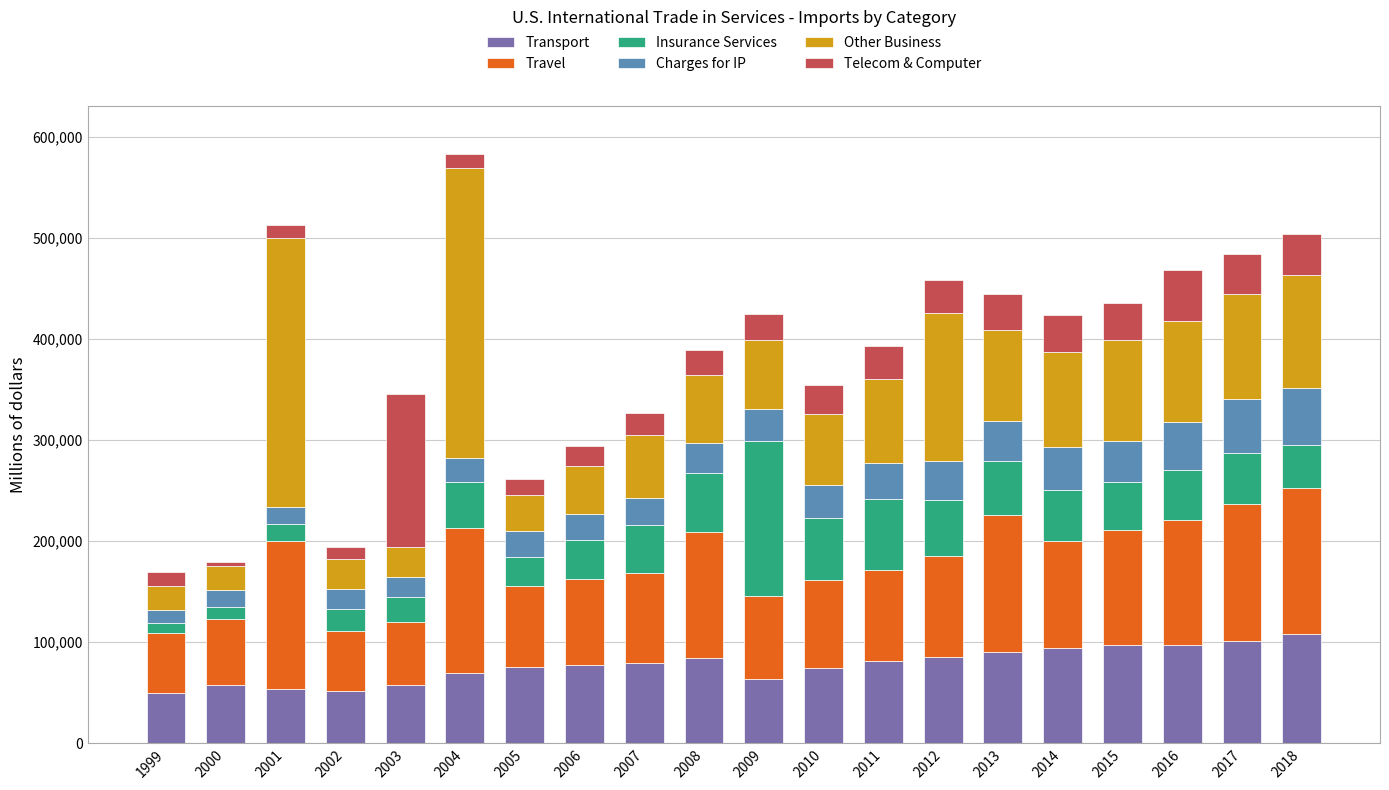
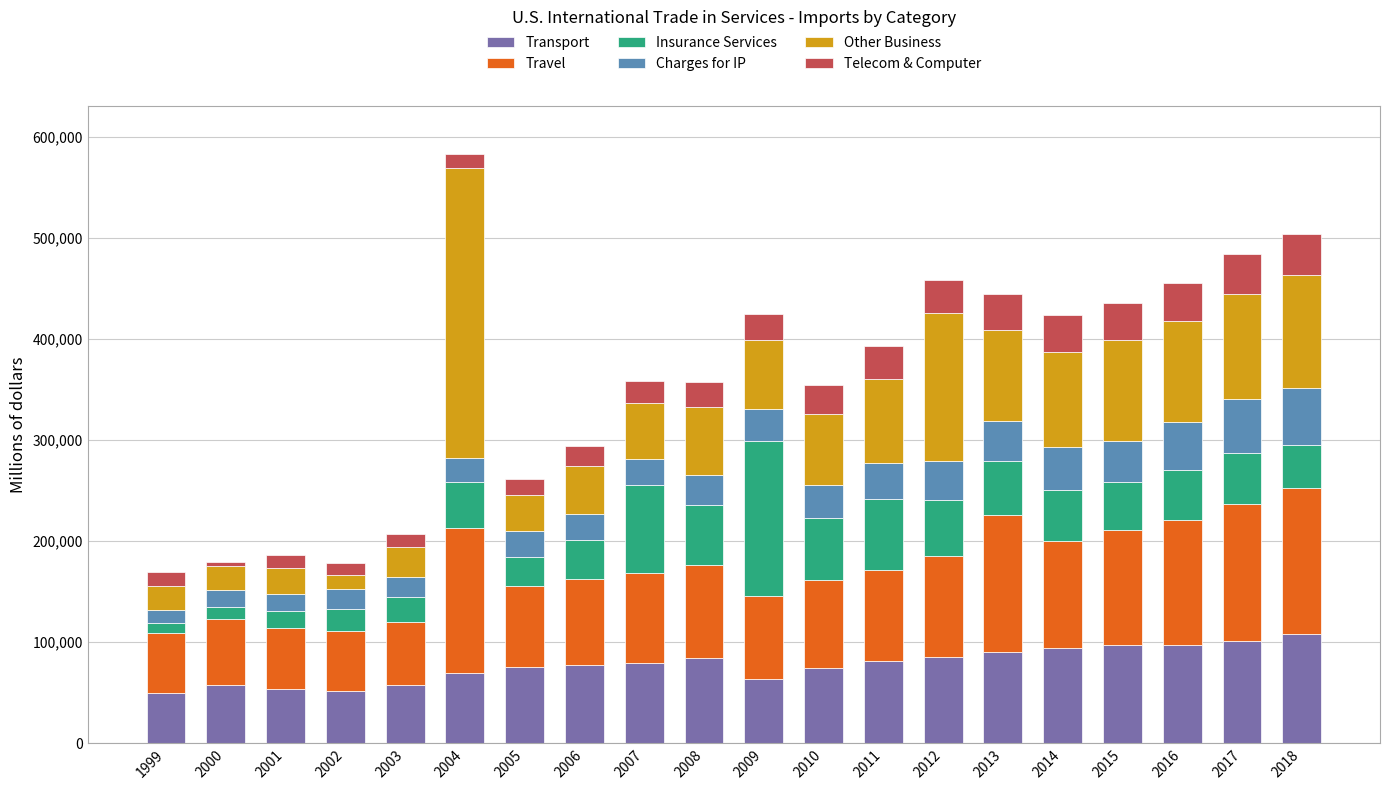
Travel, 2001: 147,000 -> 61,000
Other Business, 2001: 266,000 -> 26,000
Other Business, 2002: 29,000 -> 14,000
Telecom & Computer, 2003: 152,000 -> 13,000
Insurance Services, 2007: 48,000 -> 87,000
Other Business, 2007: 62,000 -> 55,000
Travel, 2008: 125,000 -> 93,000
Telecom & Computer, 2016: 51,000 -> 37,000
